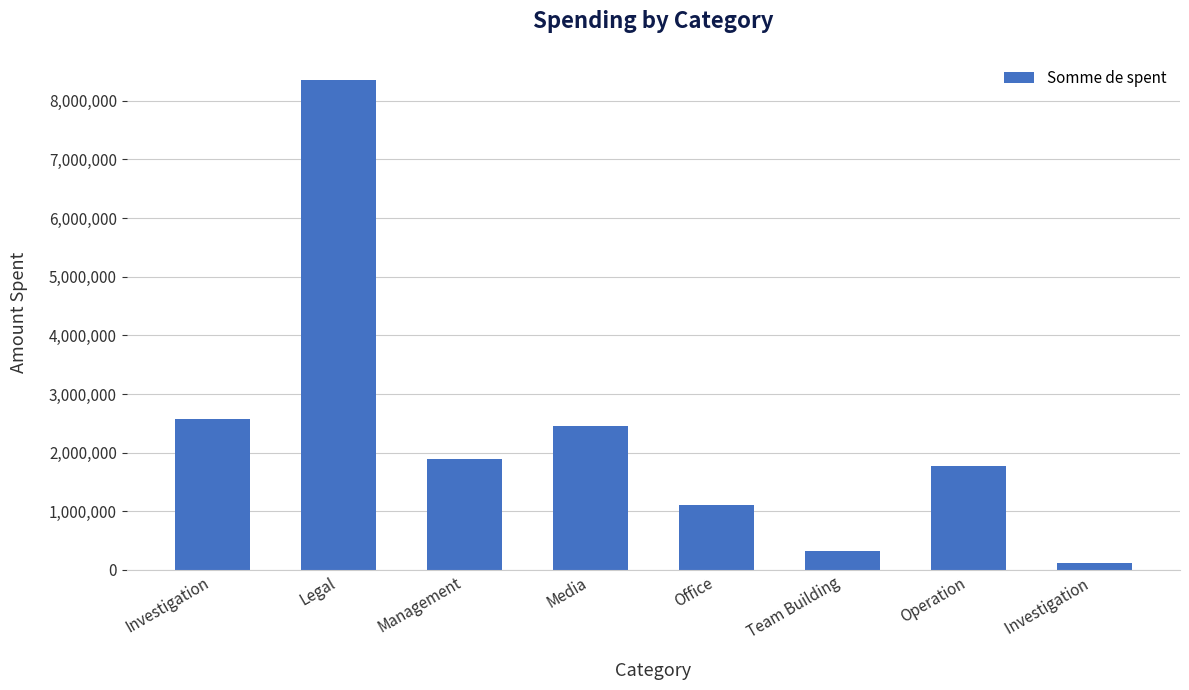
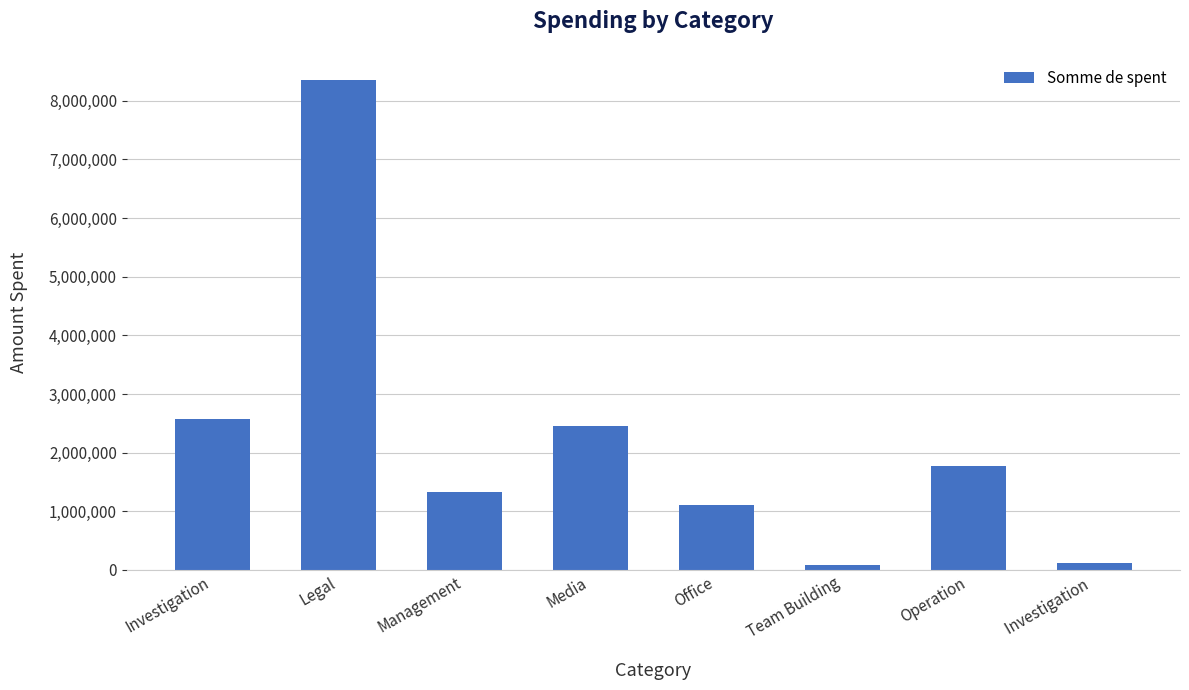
Management: 1,900,000 -> 1,300,000
Team Building: 300,000 -> 100,000
